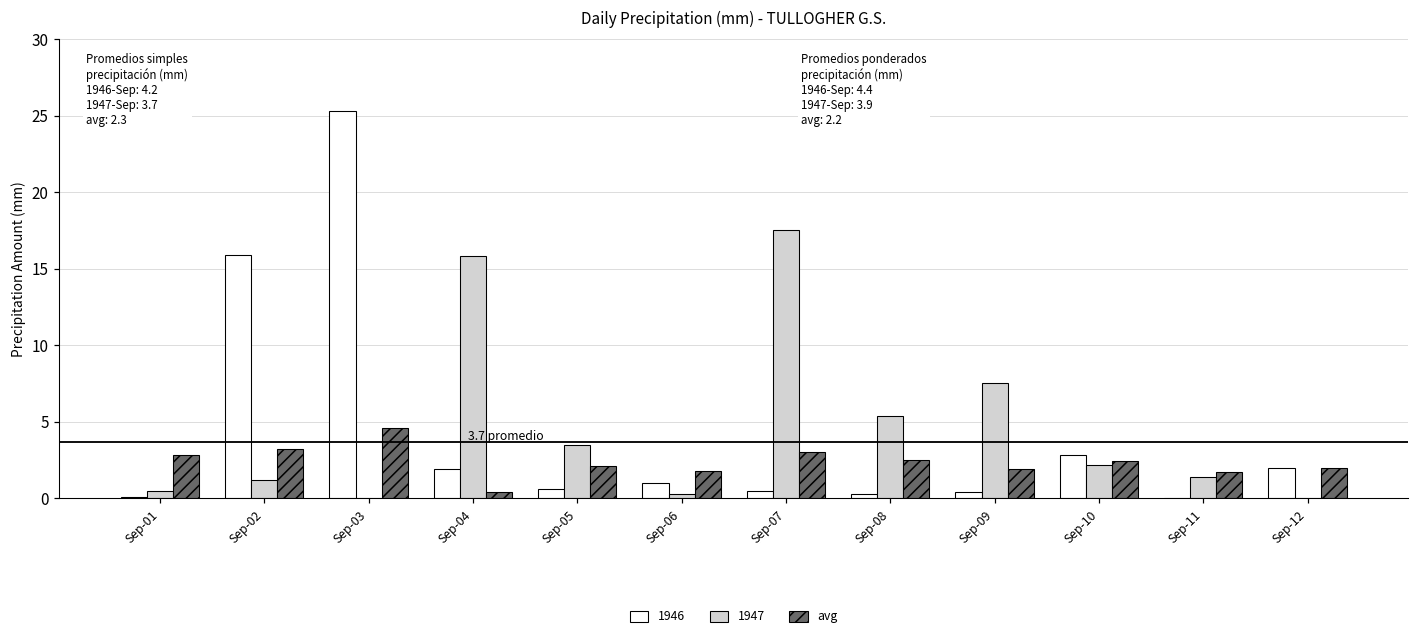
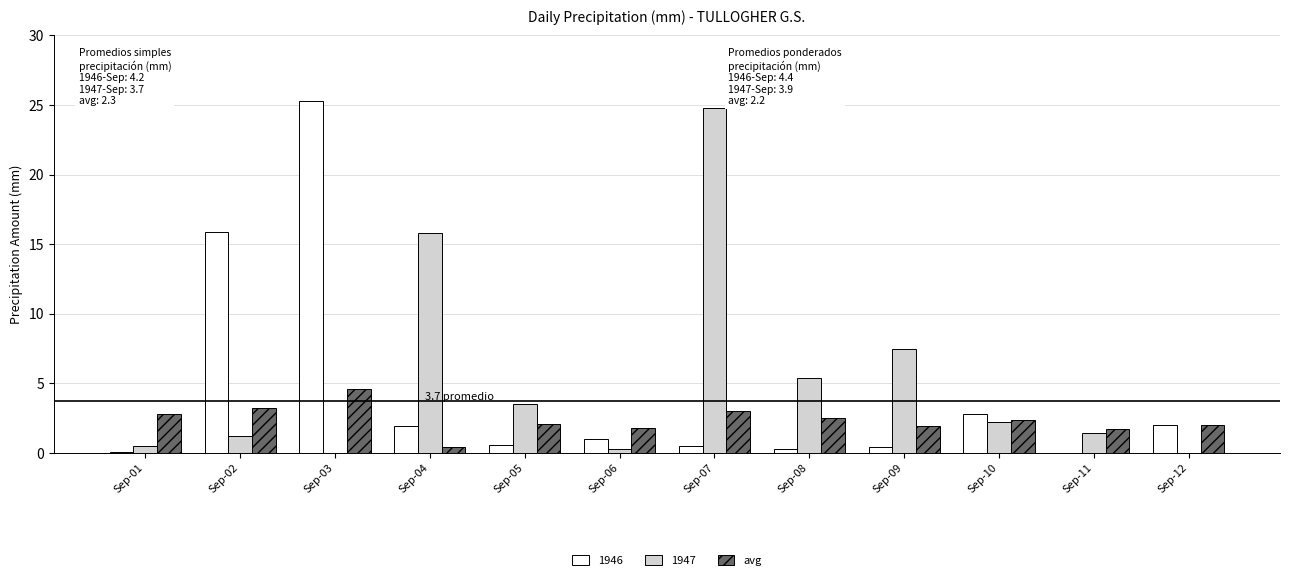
1947, Sep-07: 17.5 -> 24.8
